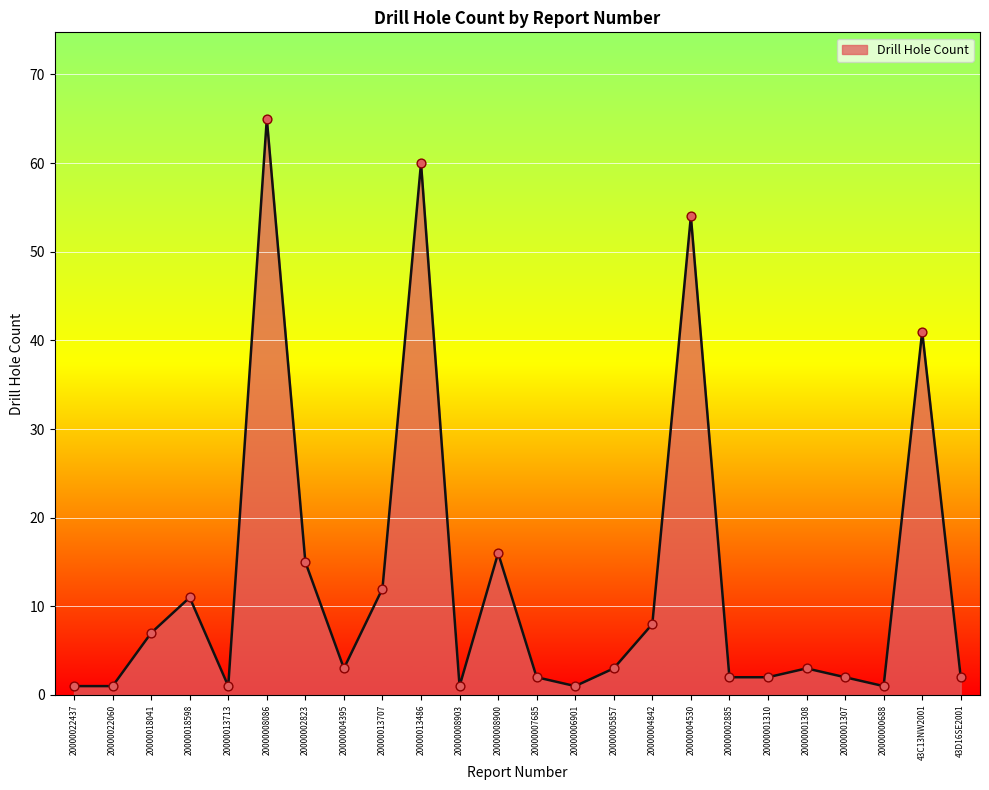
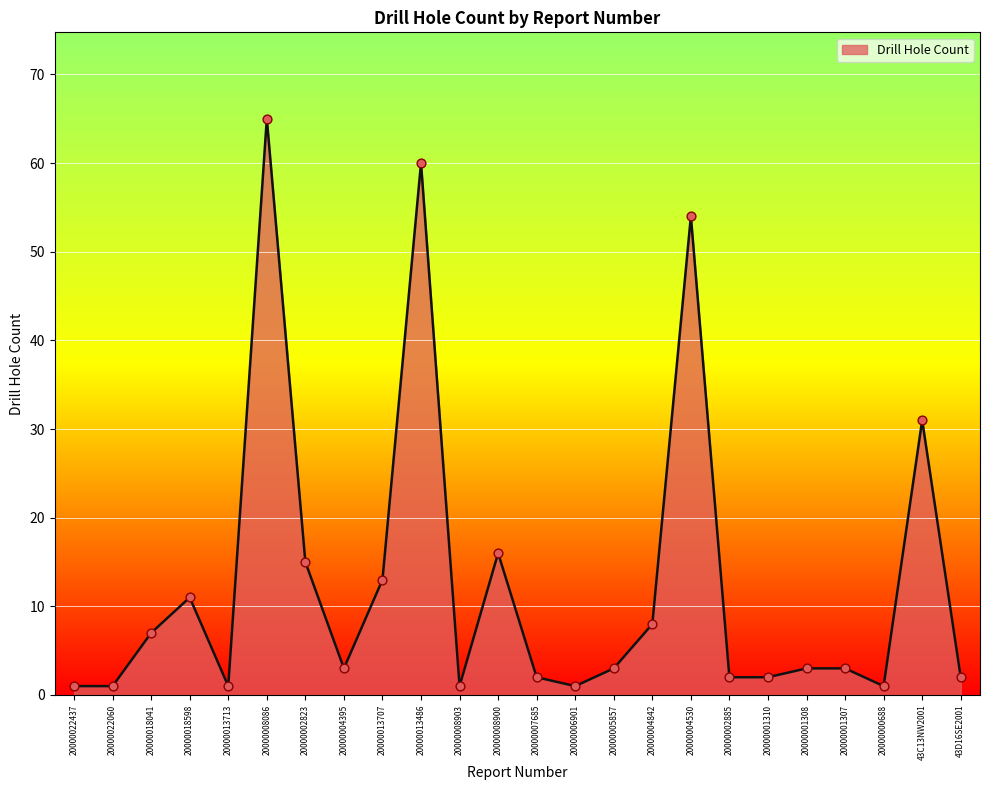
20000013707: 12 -> 13
20000001307: 2 -> 3
43C13NW2001: 41 -> 31
